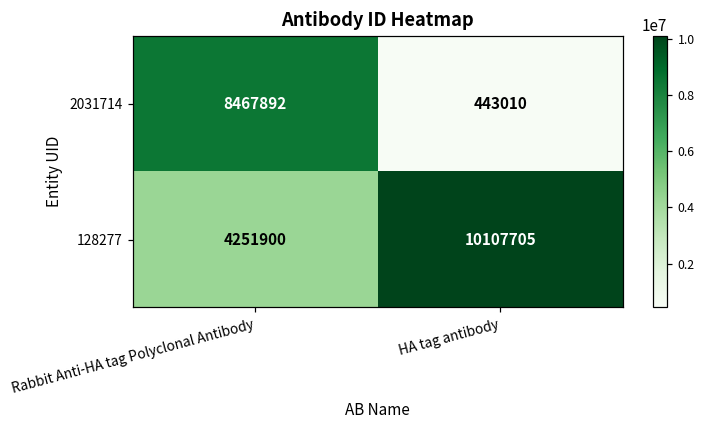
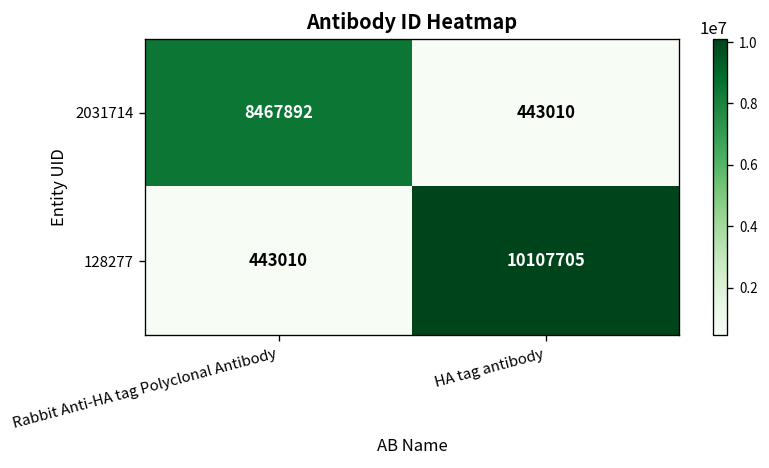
128277, Rabbit Anti-HA tag Polyclonal Antibody: 4251900 -> 443010
